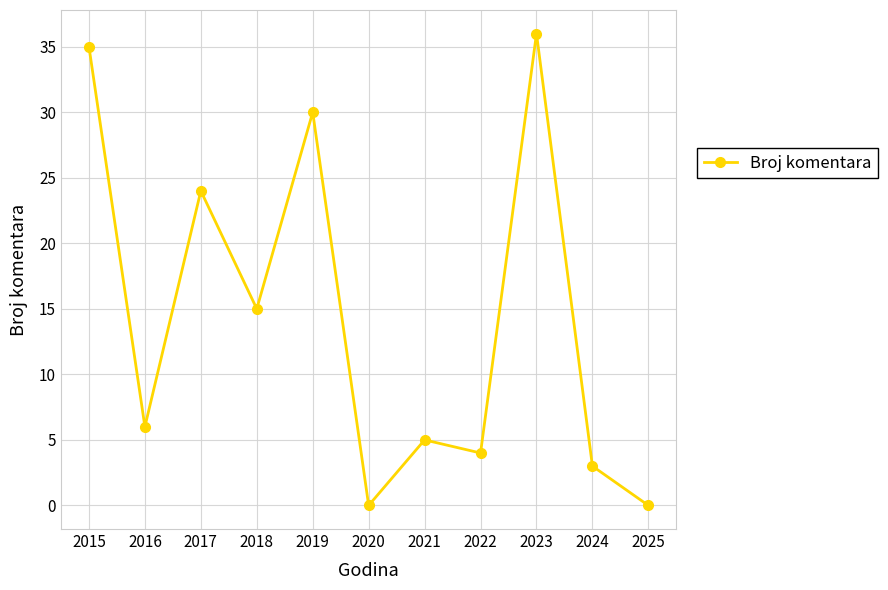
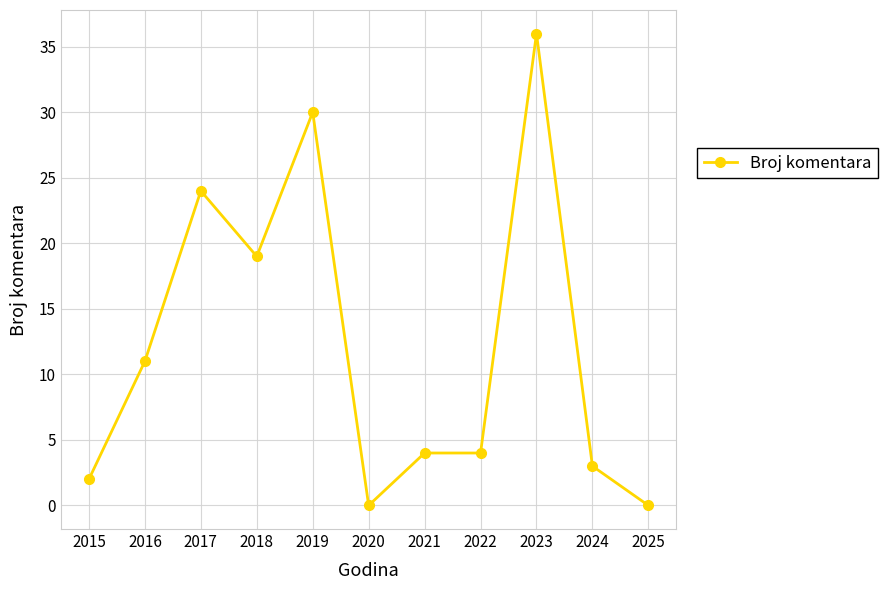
2015: 35 -> 2
2016: 6 -> 11
2018: 15 -> 19
2021: 5 -> 4
